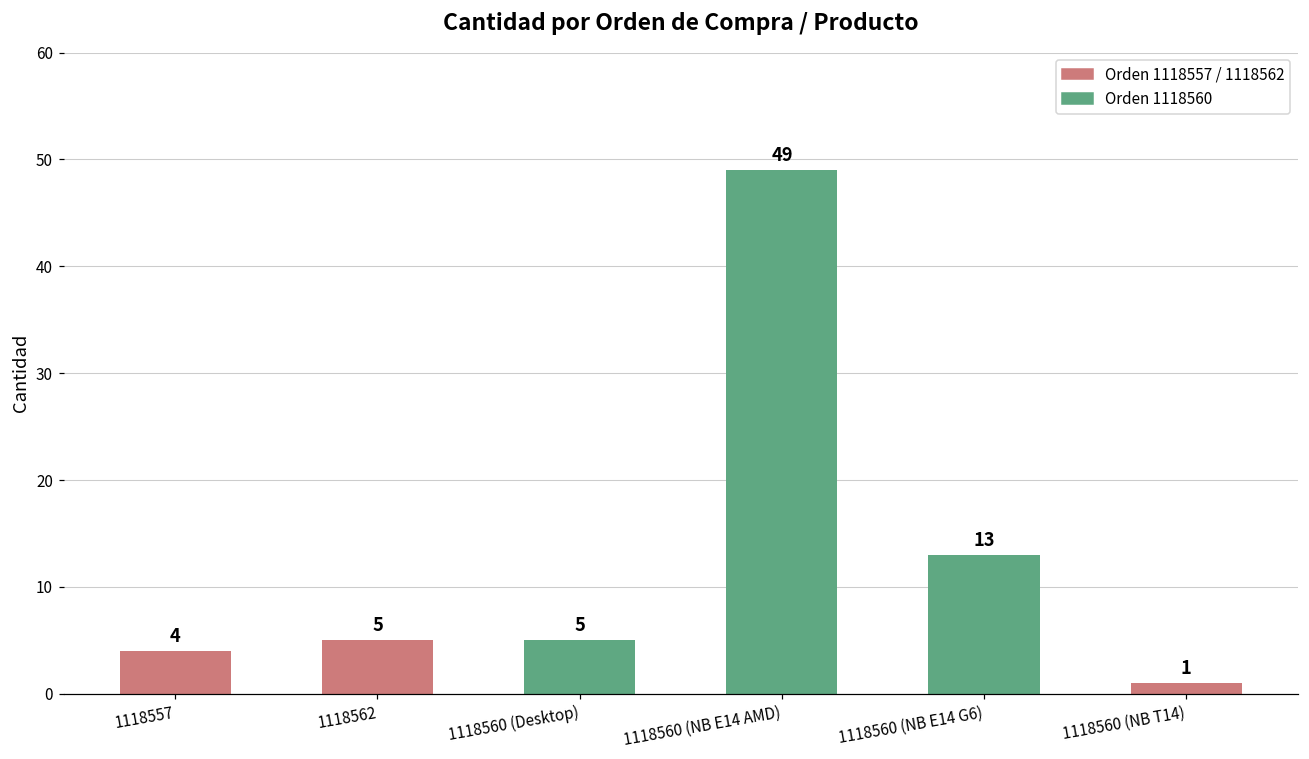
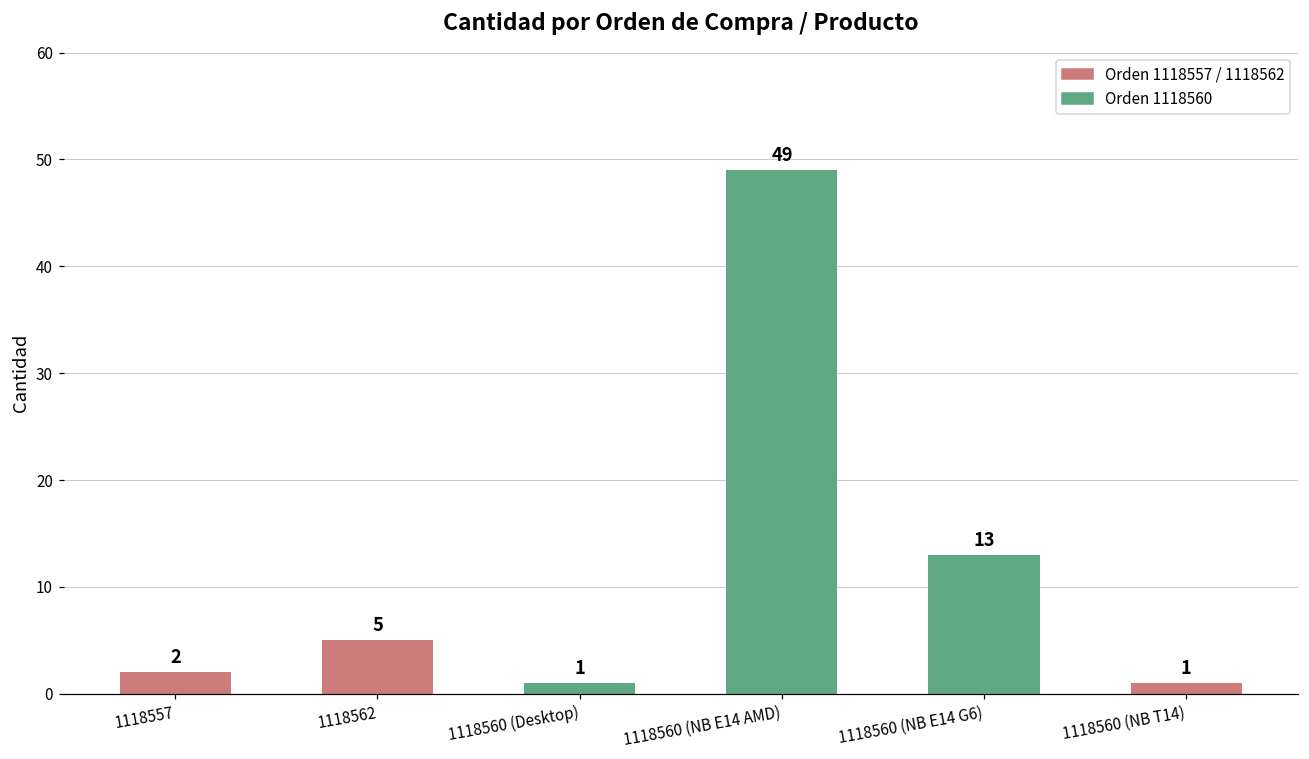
1118557: 4 -> 2
1118560 (Desktop): 5 -> 1
